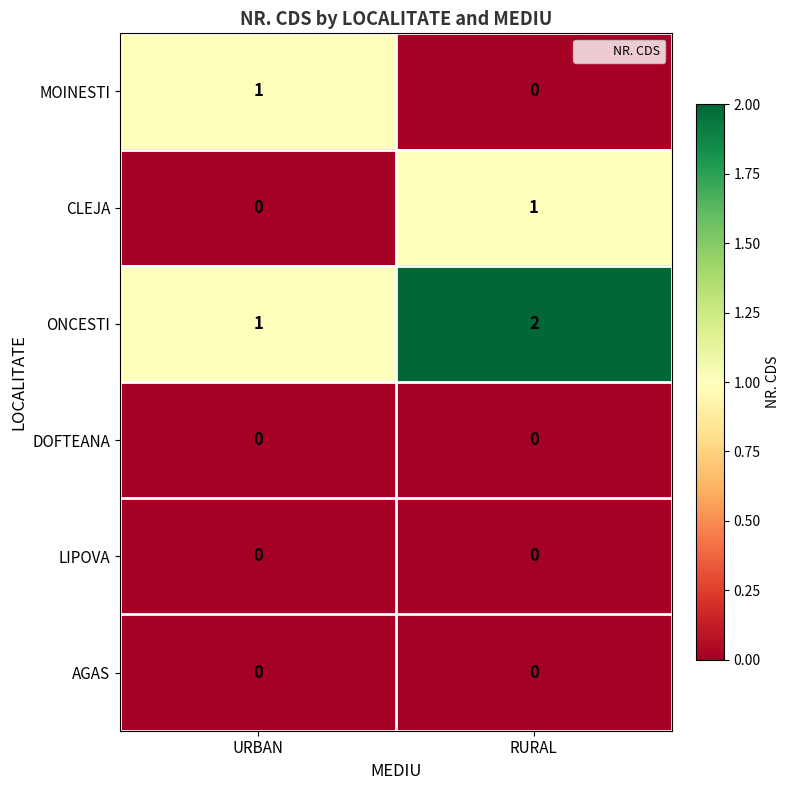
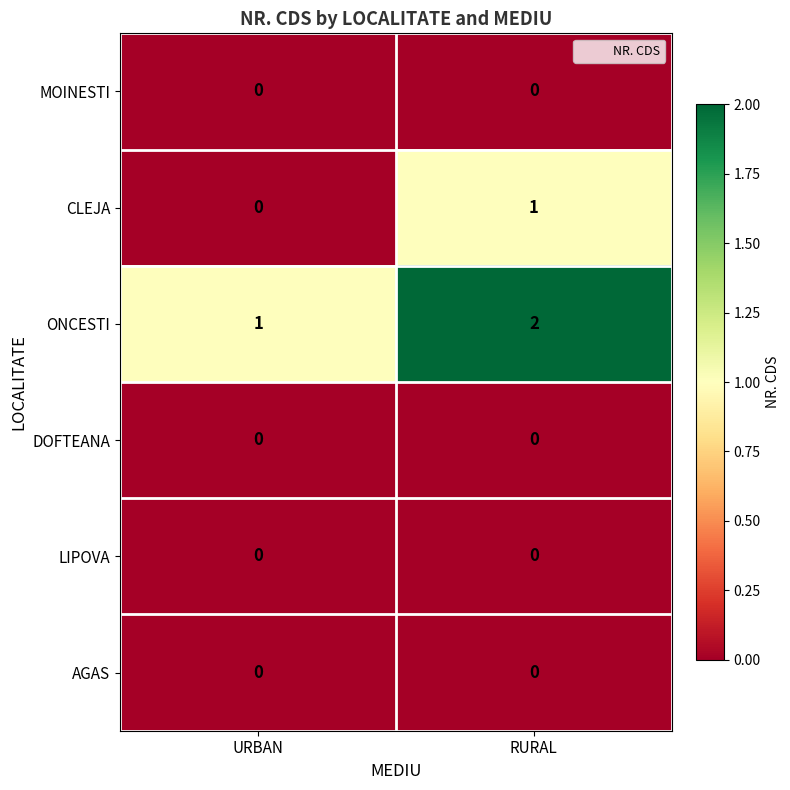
MOINESTI, URBAN: 1 -> 0
